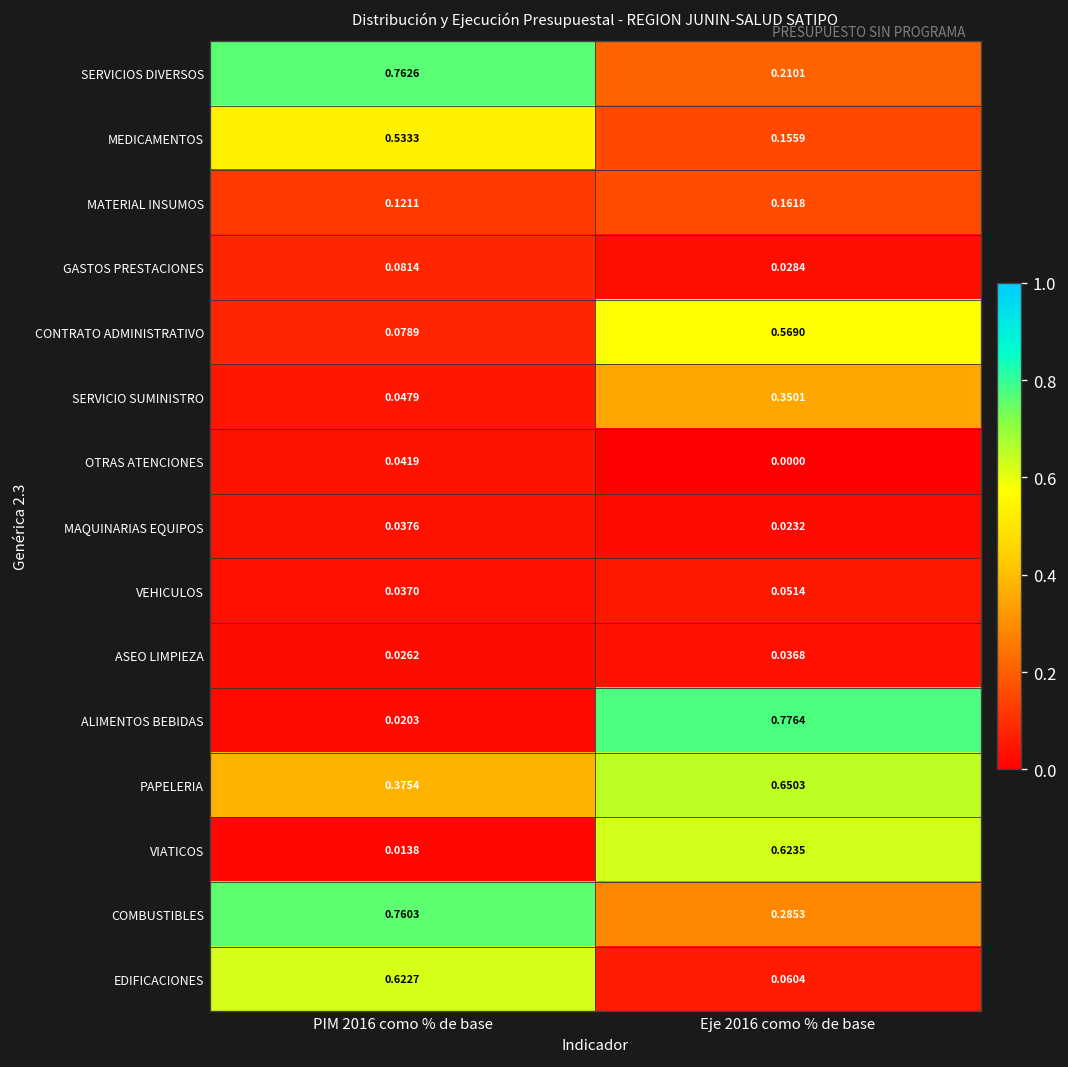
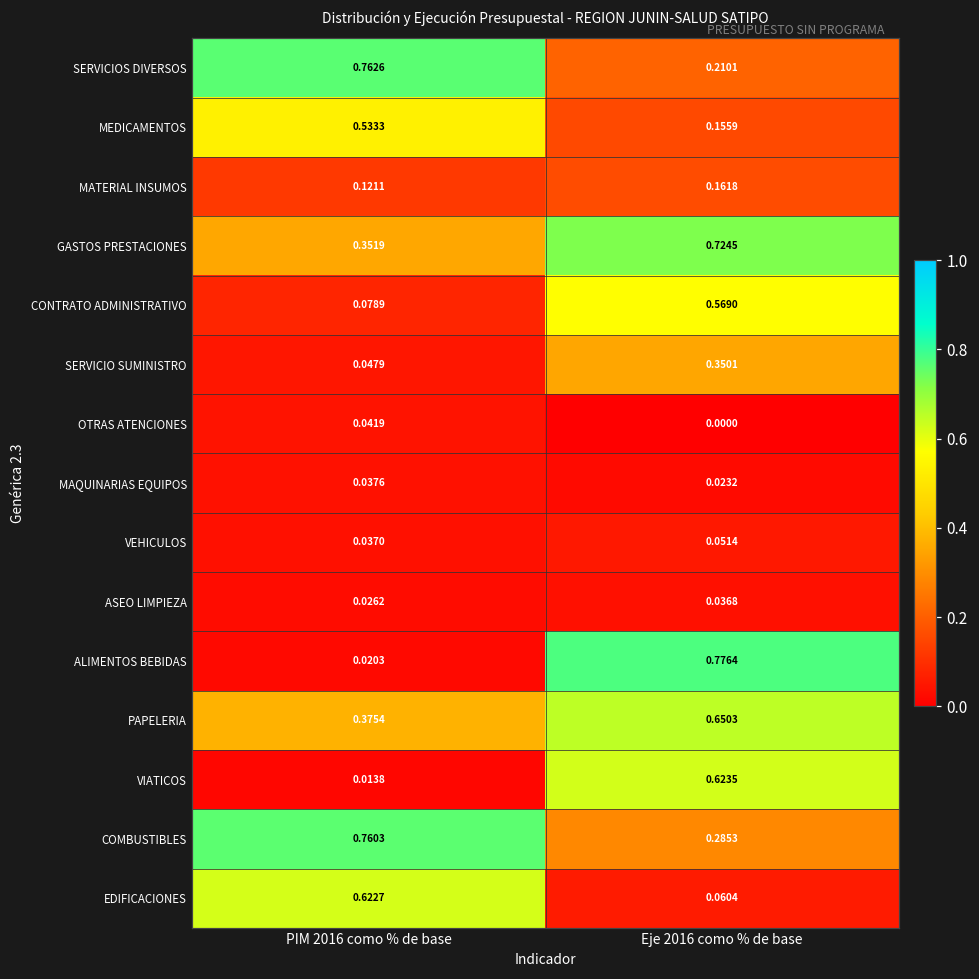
GASTOS PRESTACIONES, PIM 2016 como % de base: 0.0814 -> 0.3519
GASTOS PRESTACIONES, Eje 2016 como % de base: 0.0284 -> 0.7245
